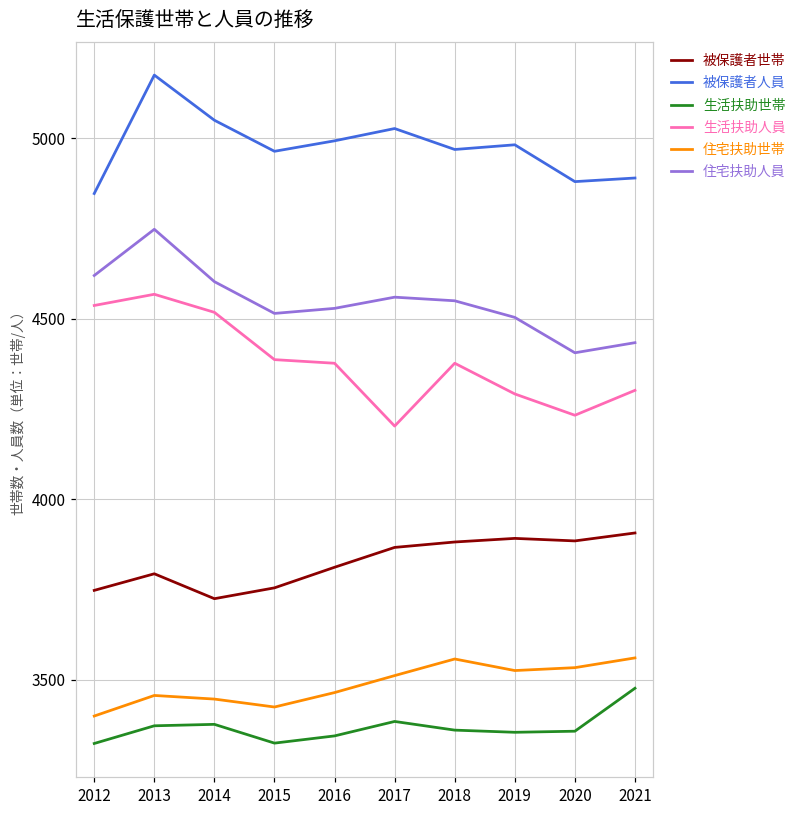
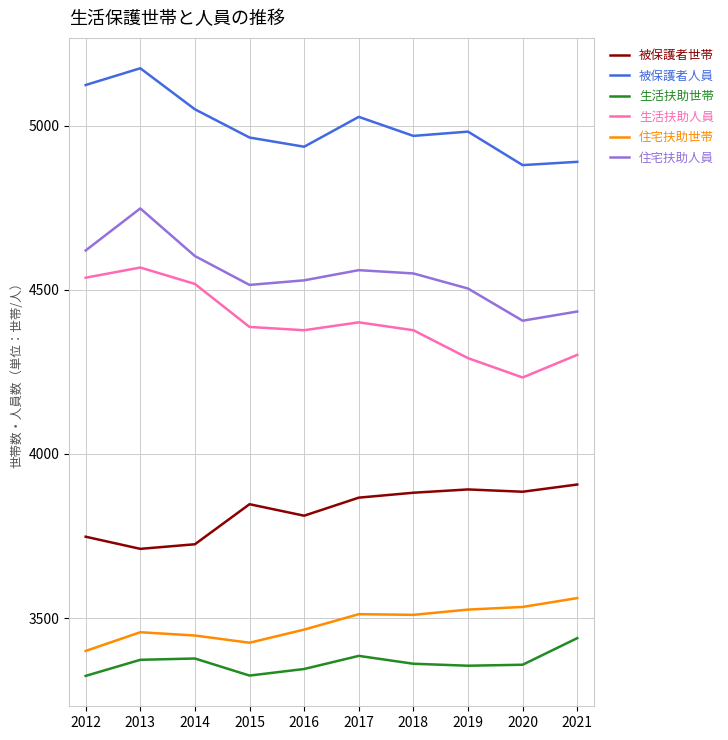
被保護者人員, 2012: 4850 -> 5120
被保護者世帯, 2013: 3790 -> 3710
被保護者世帯, 2015: 3760 -> 3850
被保護者人員, 2016: 4990 -> 4940
生活扶助人員, 2017: 4200 -> 4400
住宅扶助世帯, 2018: 3560 -> 3510
生活扶助世帯, 2021: 3480 -> 3440
